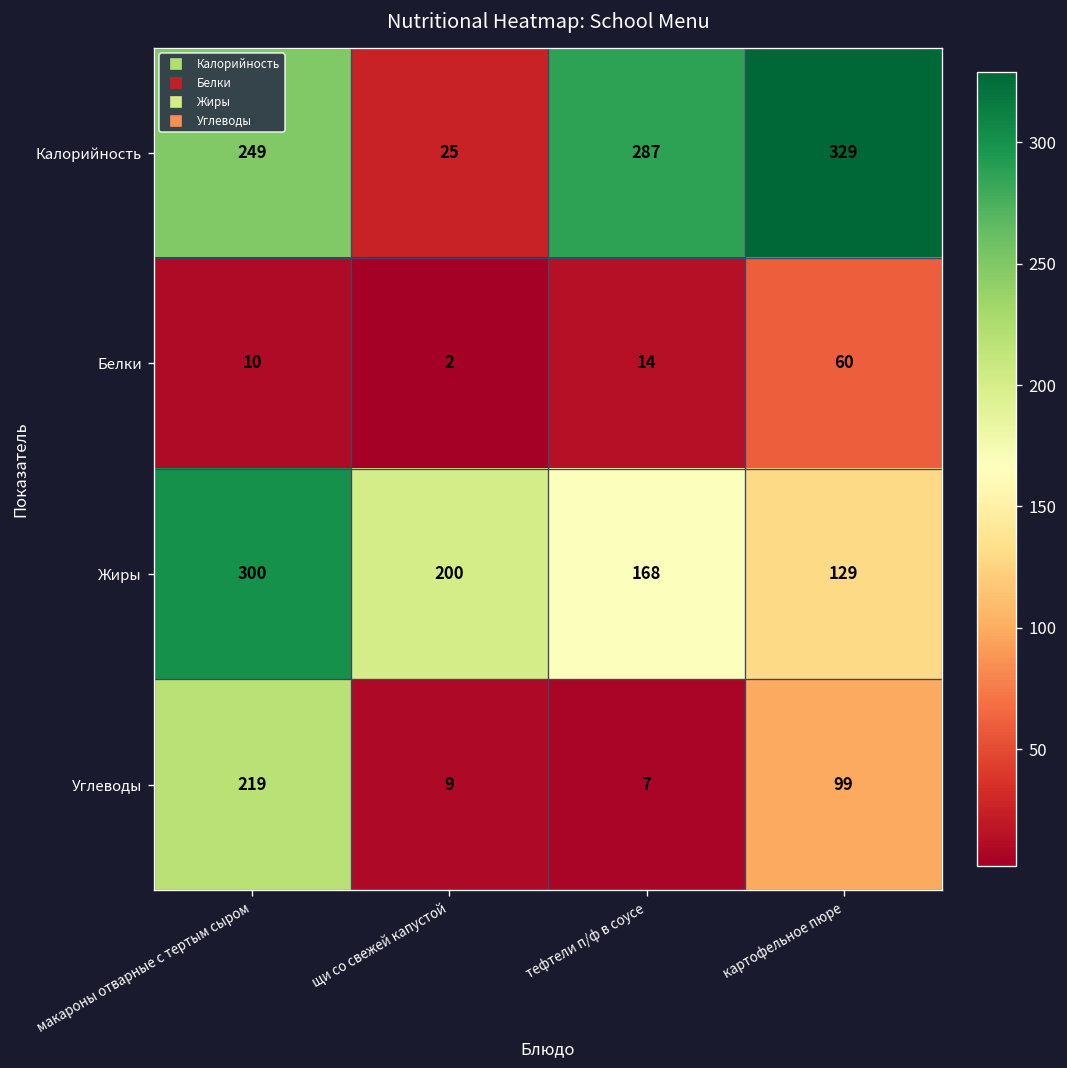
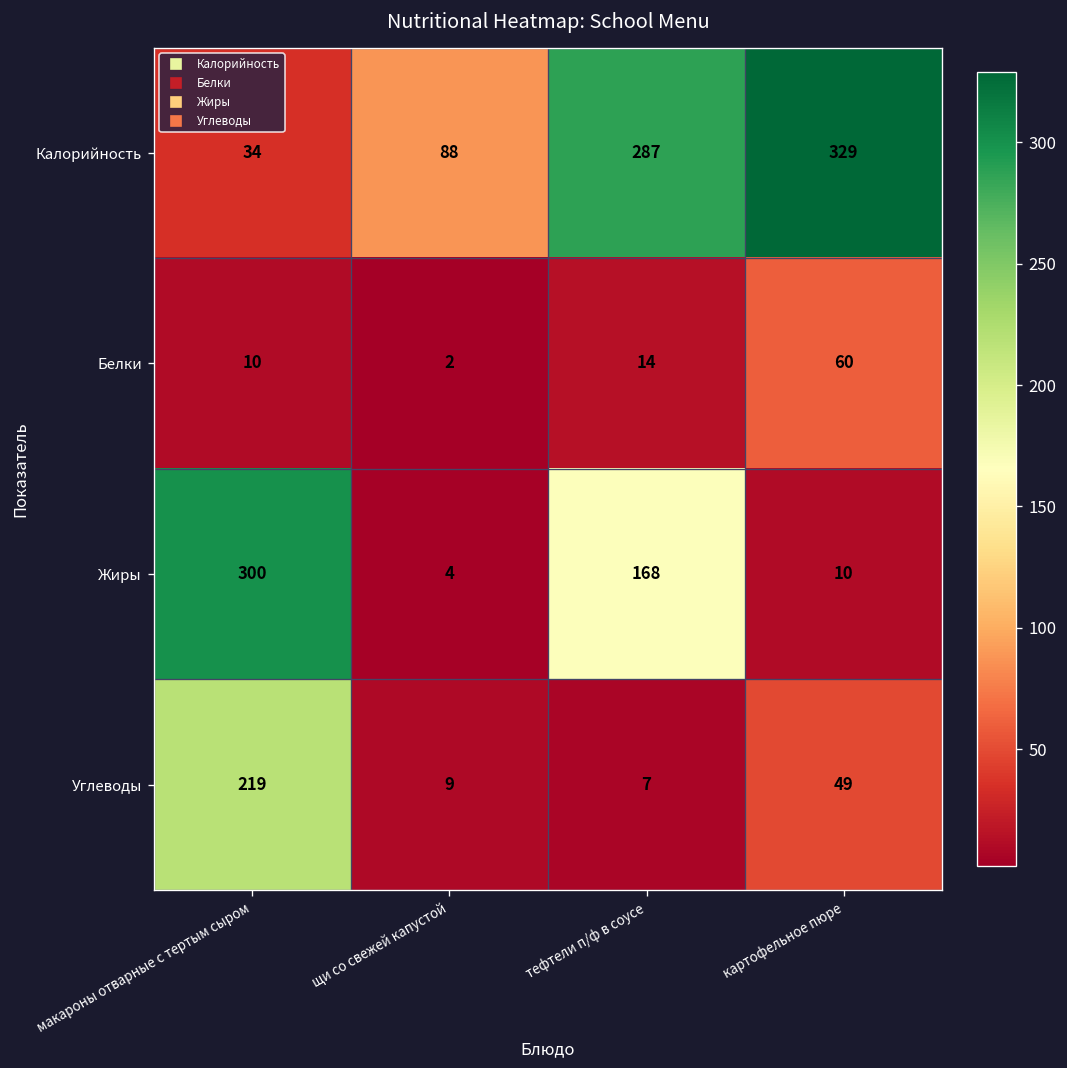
Калорийность, макароны отварные с тертым сыром: 249 -> 34
Калорийность, щи со свежей капустой: 25 -> 88
Жиры, щи со свежей капустой: 200 -> 4
Жиры, картофельное пюре: 129 -> 10
Углеводы, картофельное пюре: 99 -> 49
